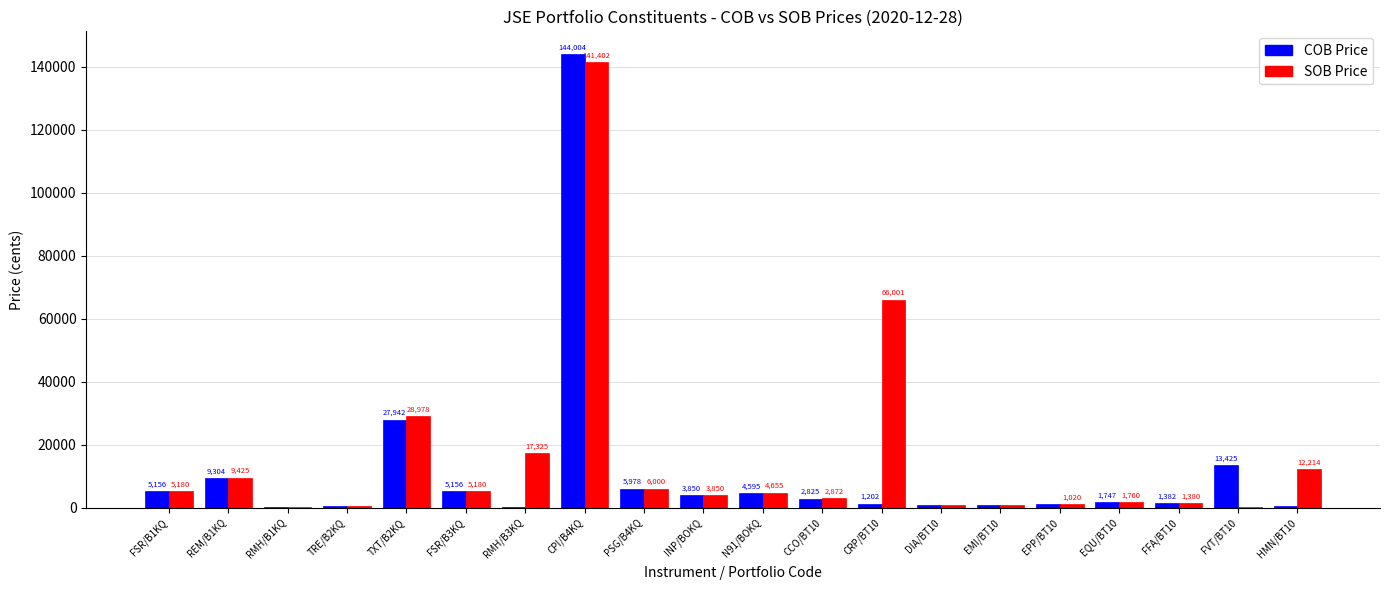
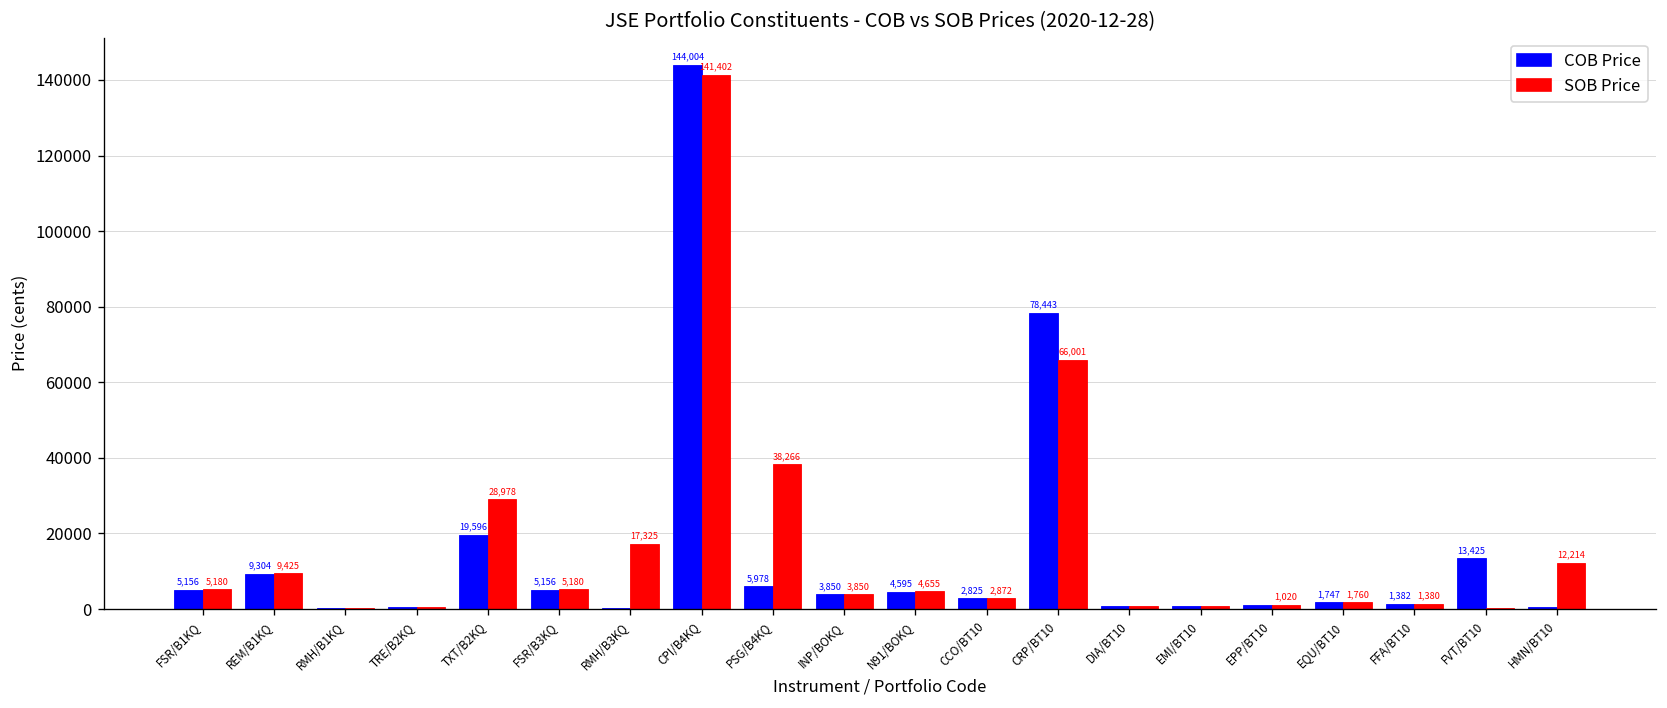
COB Price, TXT/B2KQ: 27,942 -> 19,596
SOB Price, PSG/B4KQ: 6,000 -> 38,266
COB Price, CRP/BT10: 1,202 -> 78,443
